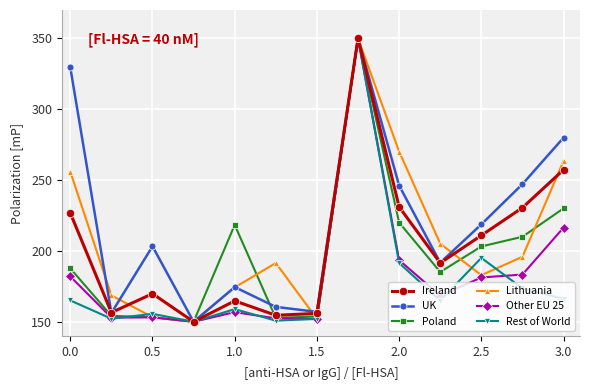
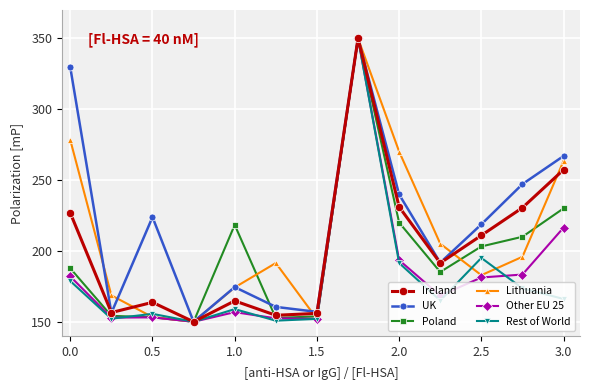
Lithuania, 0.0: 256 -> 278
Rest of World, 0.0: 165 -> 179
Ireland, 0.5: 170 -> 164
UK, 0.5: 203 -> 224
UK, 2.0: 246 -> 240
UK, 3.0: 280 -> 267
